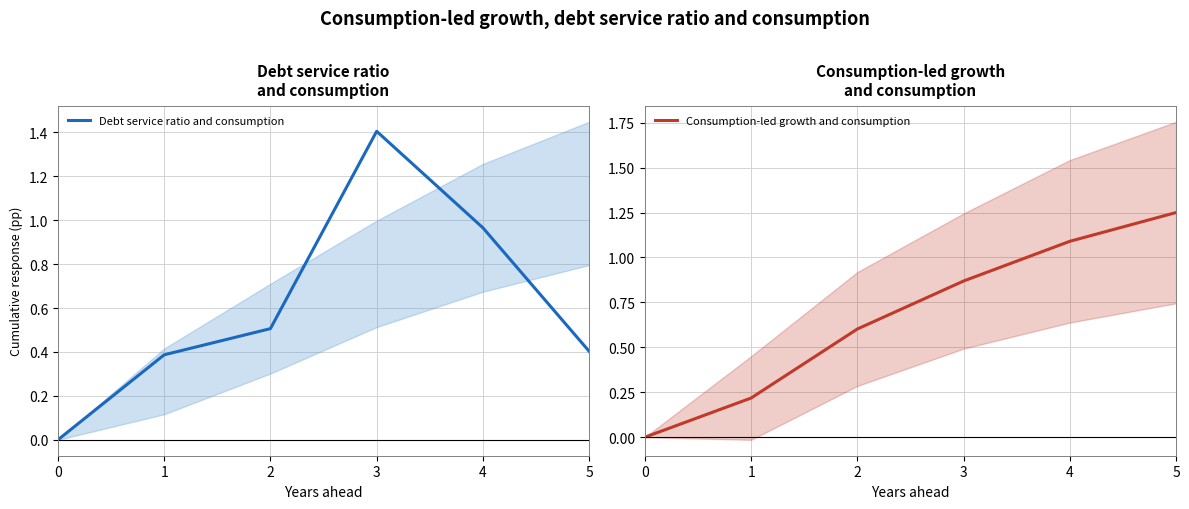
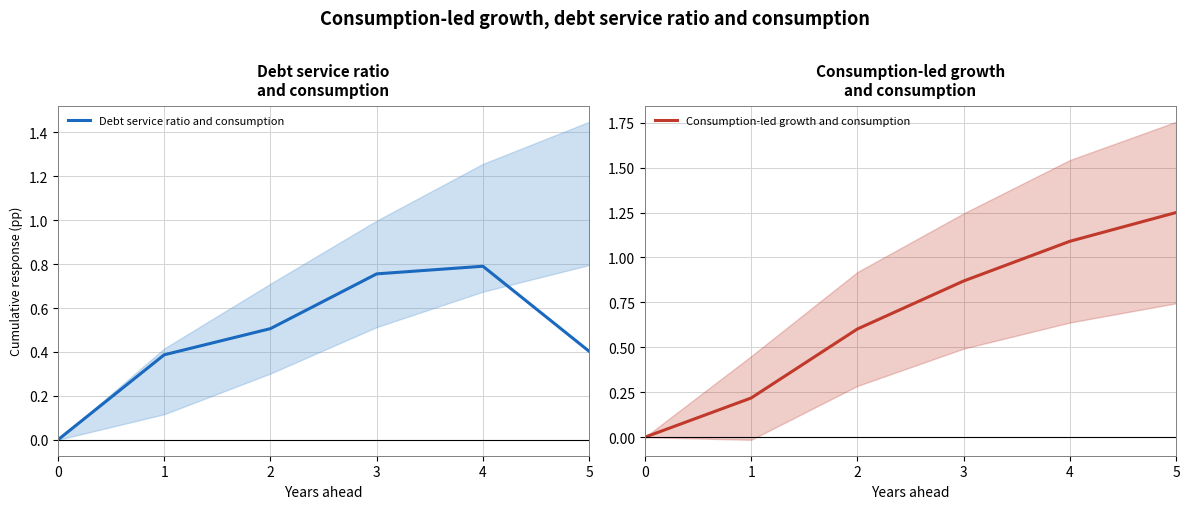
Debt service ratio and consumption, Debt service ratio and consumption, 3: 1.40 -> 0.76
Debt service ratio and consumption, Debt service ratio and consumption, 4: 0.97 -> 0.79
